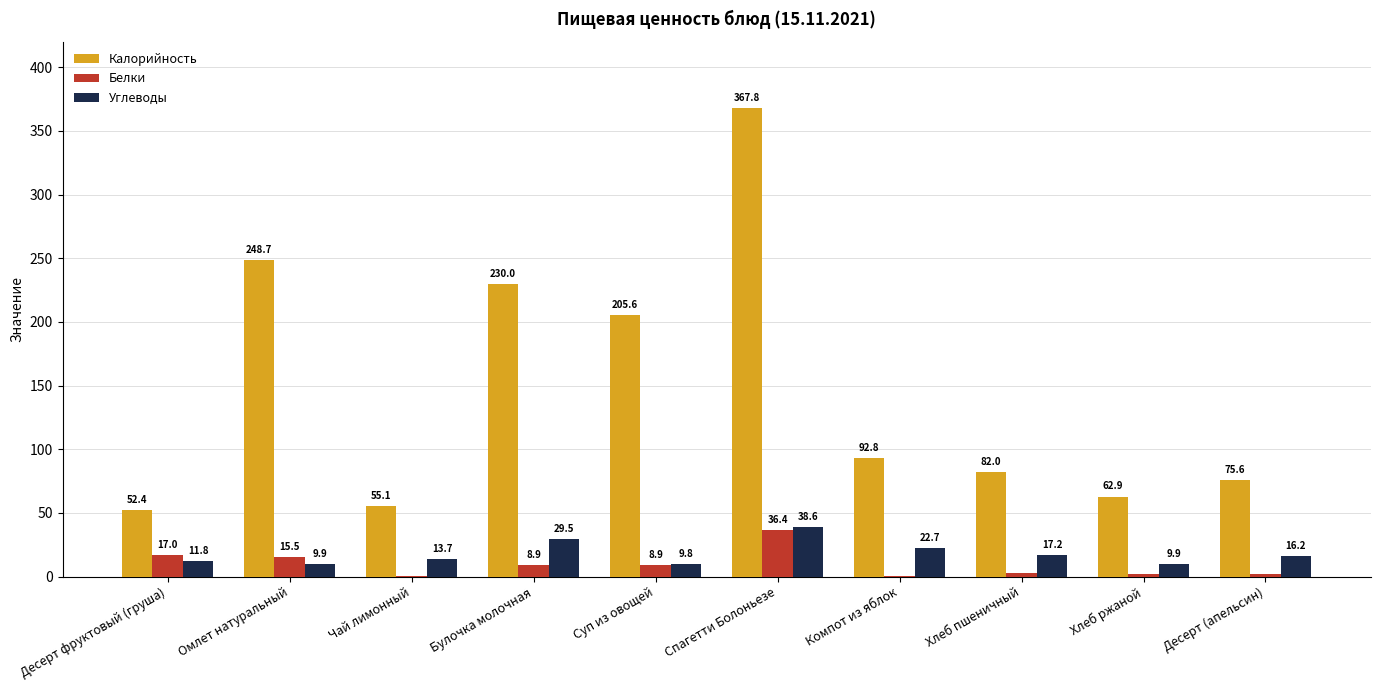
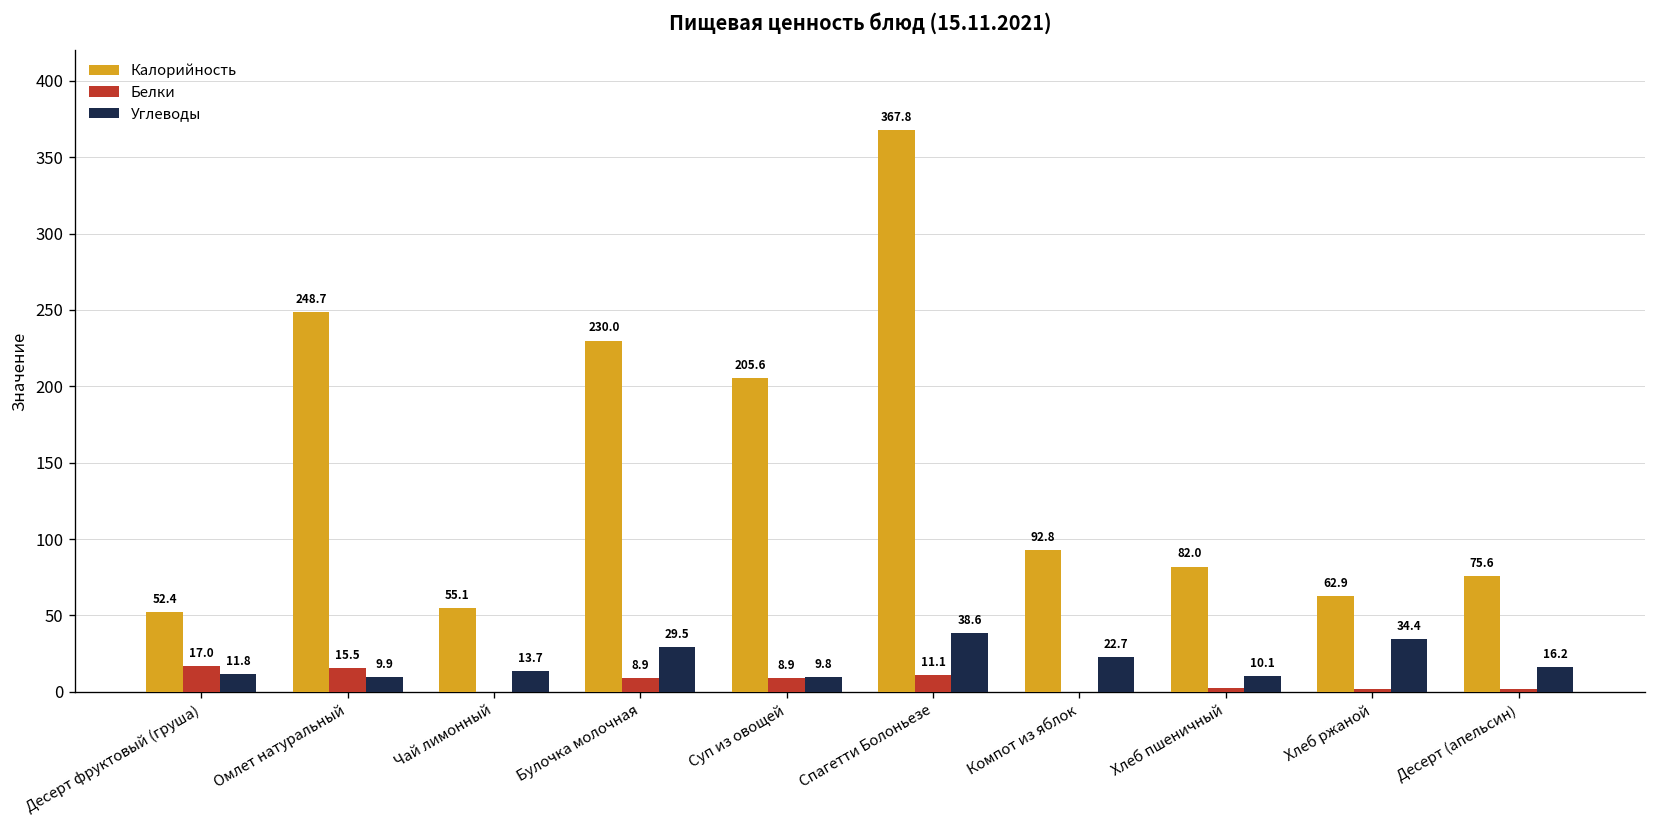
Белки, Спагетти Болоньезе: 36.4 -> 11.1
Углеводы, Хлеб пшеничный: 17.2 -> 10.1
Углеводы, Хлеб ржаной: 9.9 -> 34.4
